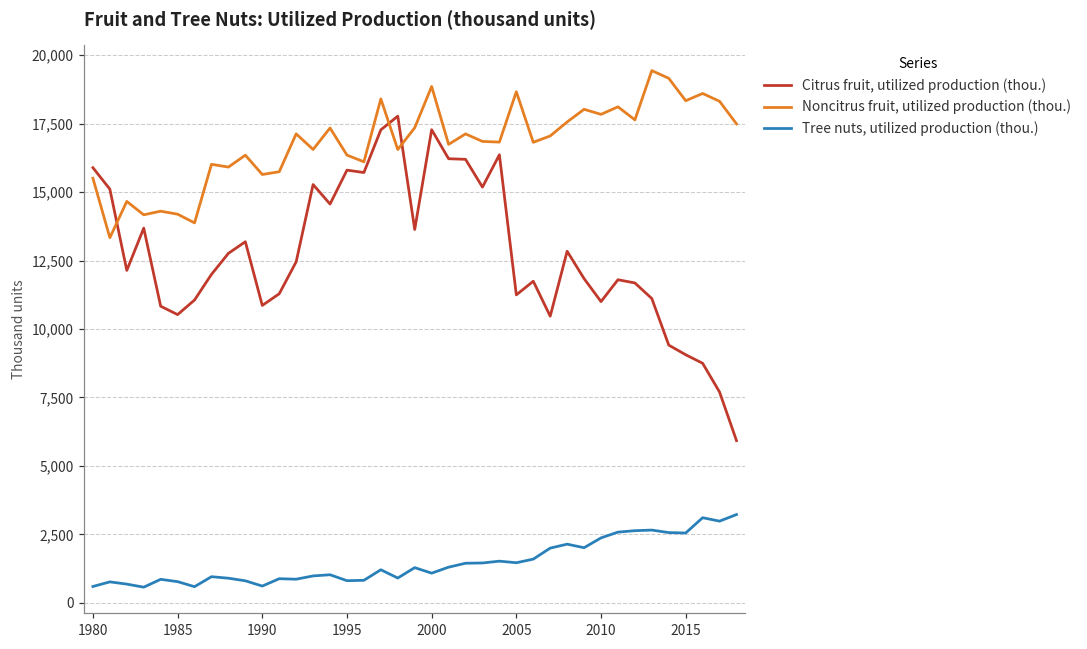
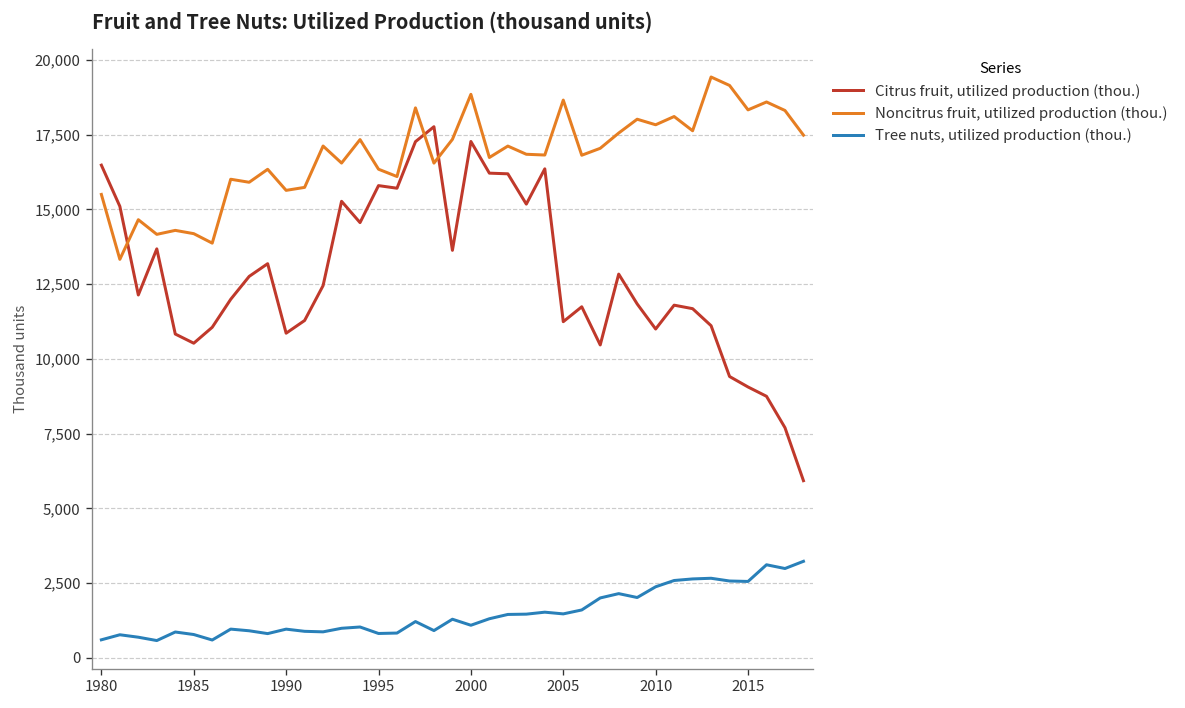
Citrus fruit, utilized production (thou.), 1980: 15,900 -> 16,500
Tree nuts, utilized production (thou.), 1990: 600 -> 1,000
